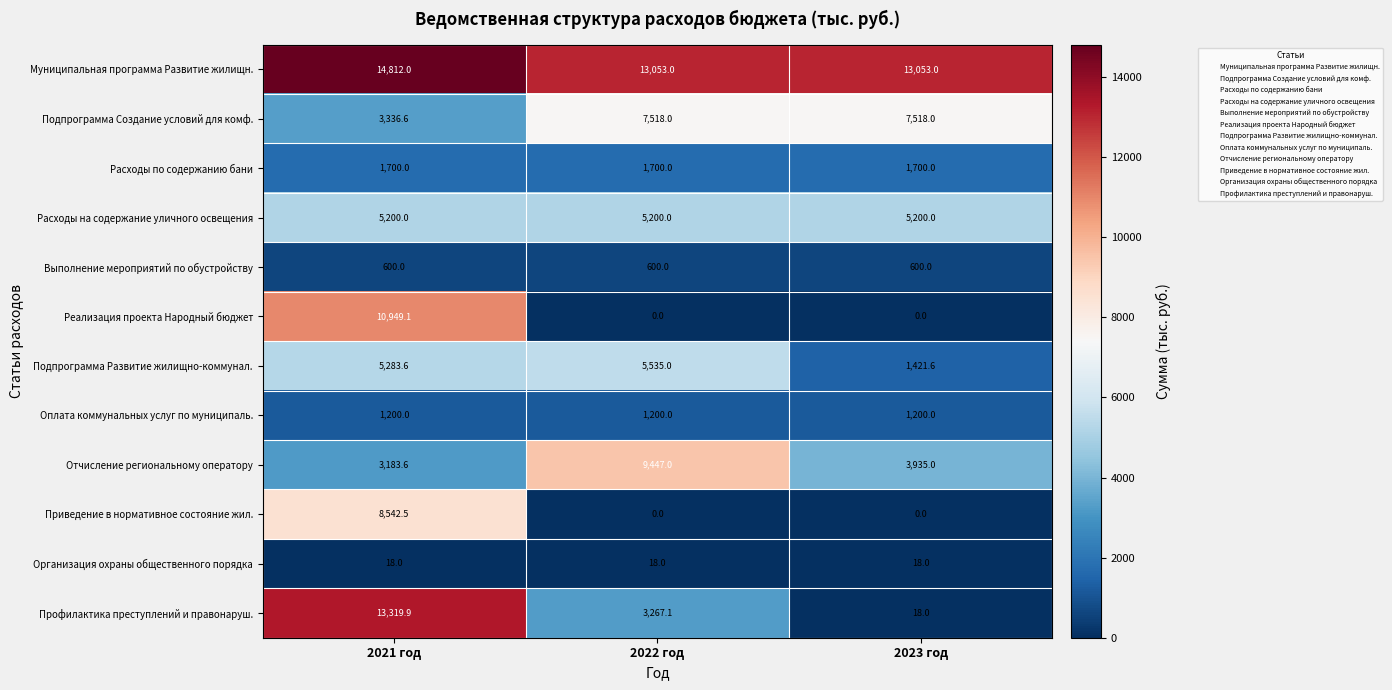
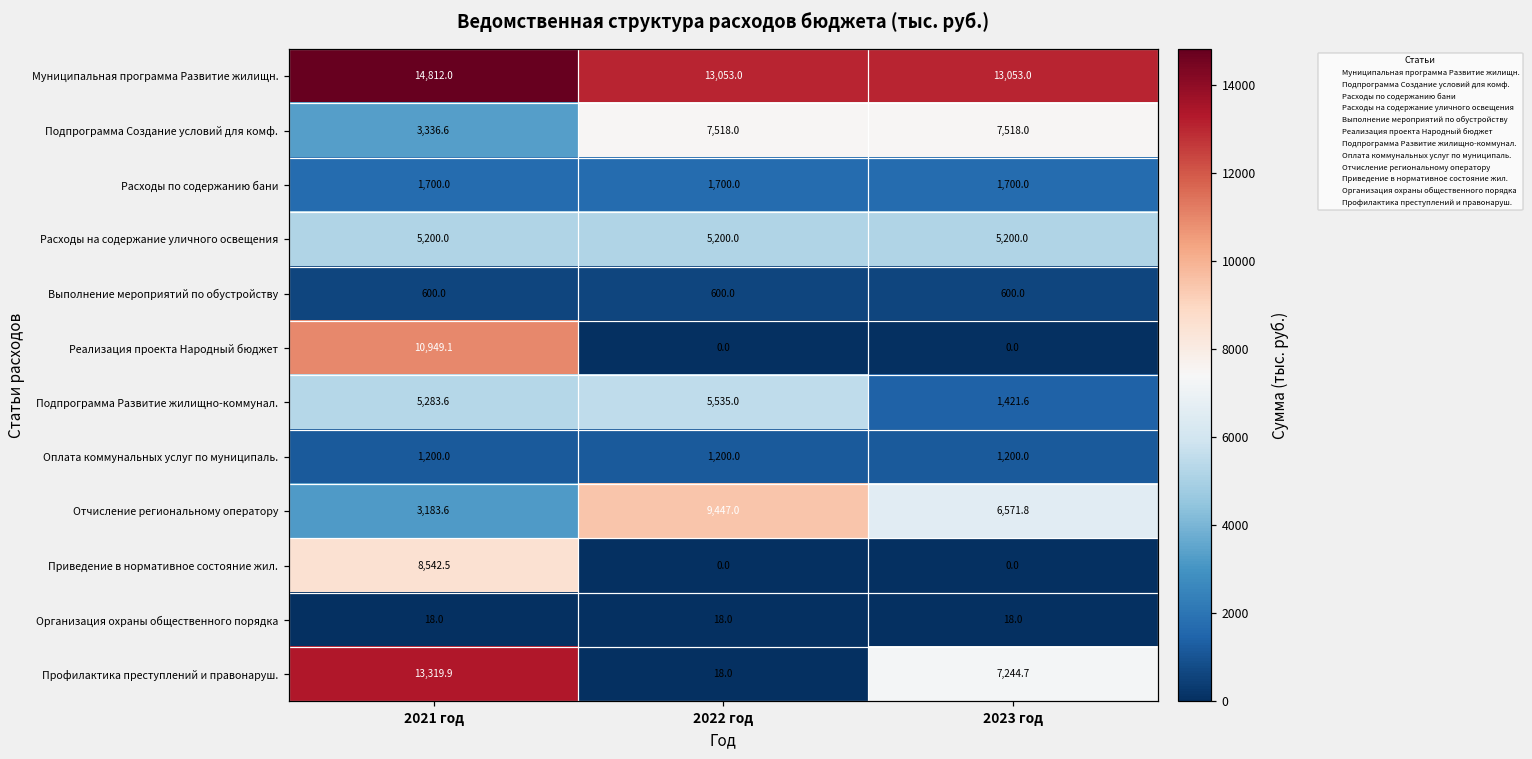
Отчисление региональному оператору, 2023 год: 3,935.0 -> 6,571.8
Профилактика преступлений и правонаруш., 2022 год: 3,267.1 -> 18.0
Профилактика преступлений и правонаруш., 2023 год: 18.0 -> 7,244.7
